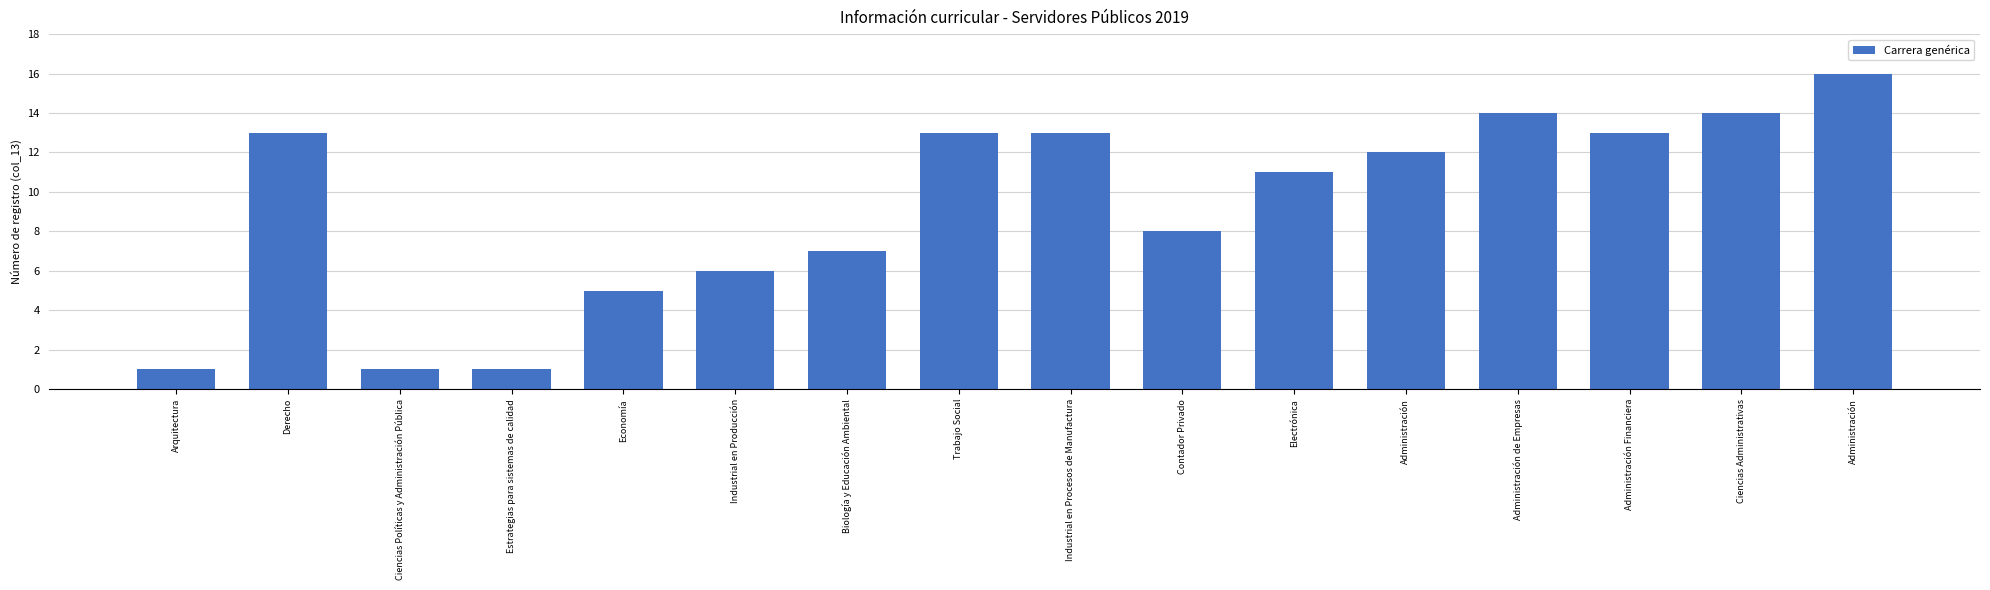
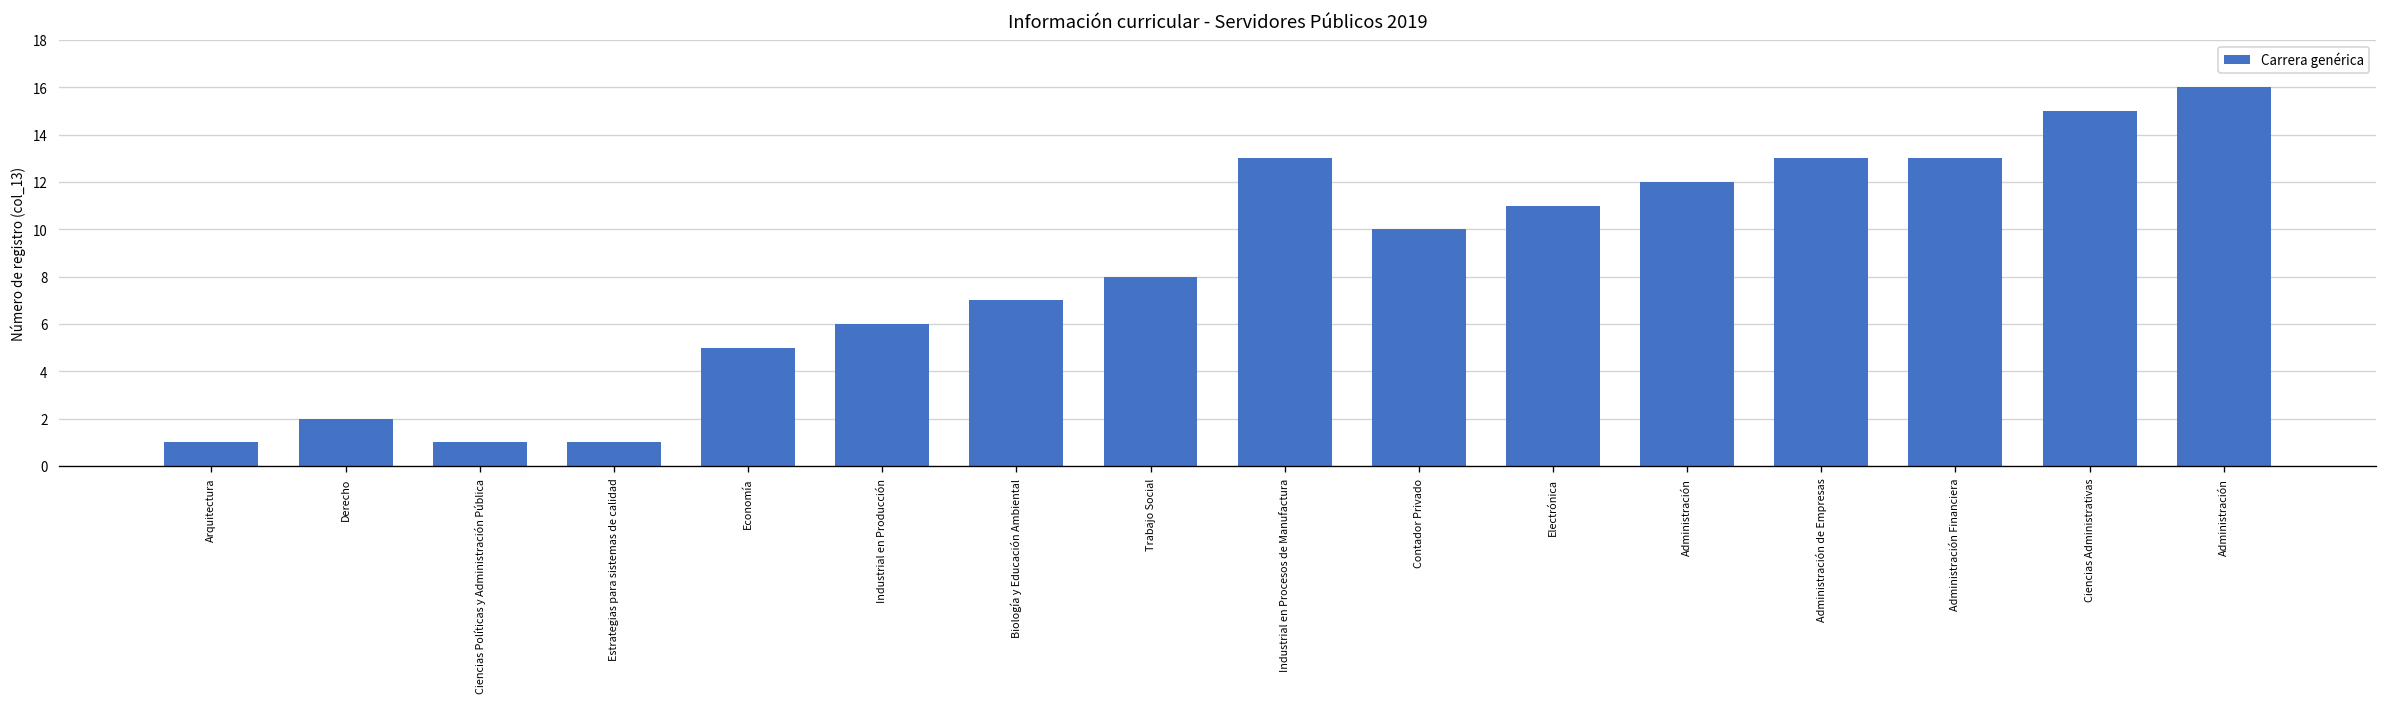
Derecho: 13 -> 2
Trabajo Social: 13 -> 8
Contador Privado: 8 -> 10
Administración de Empresas: 14 -> 13
Ciencias Administrativas: 14 -> 15
